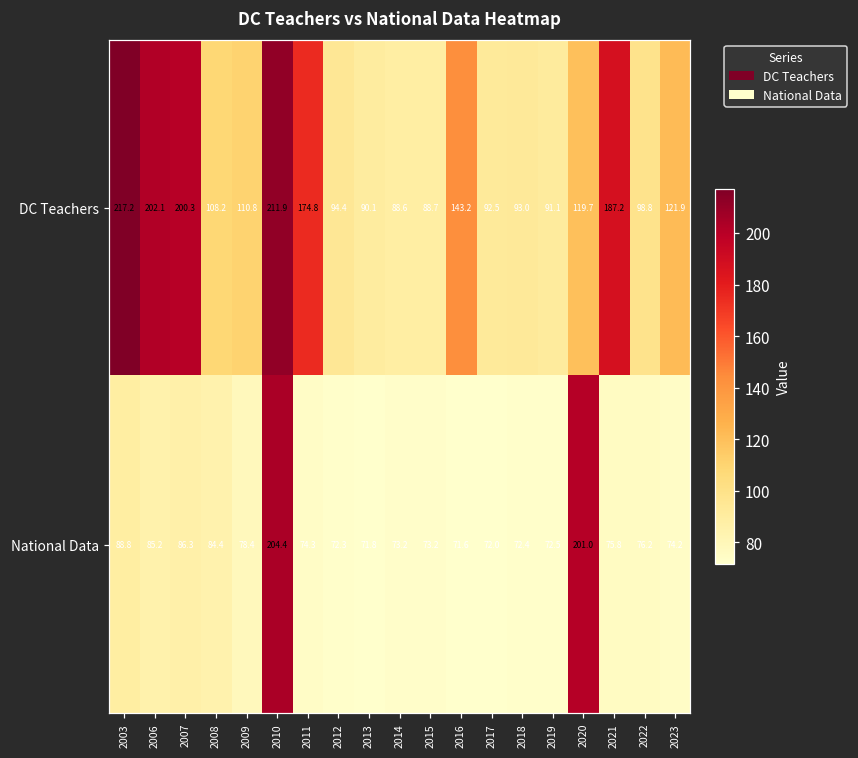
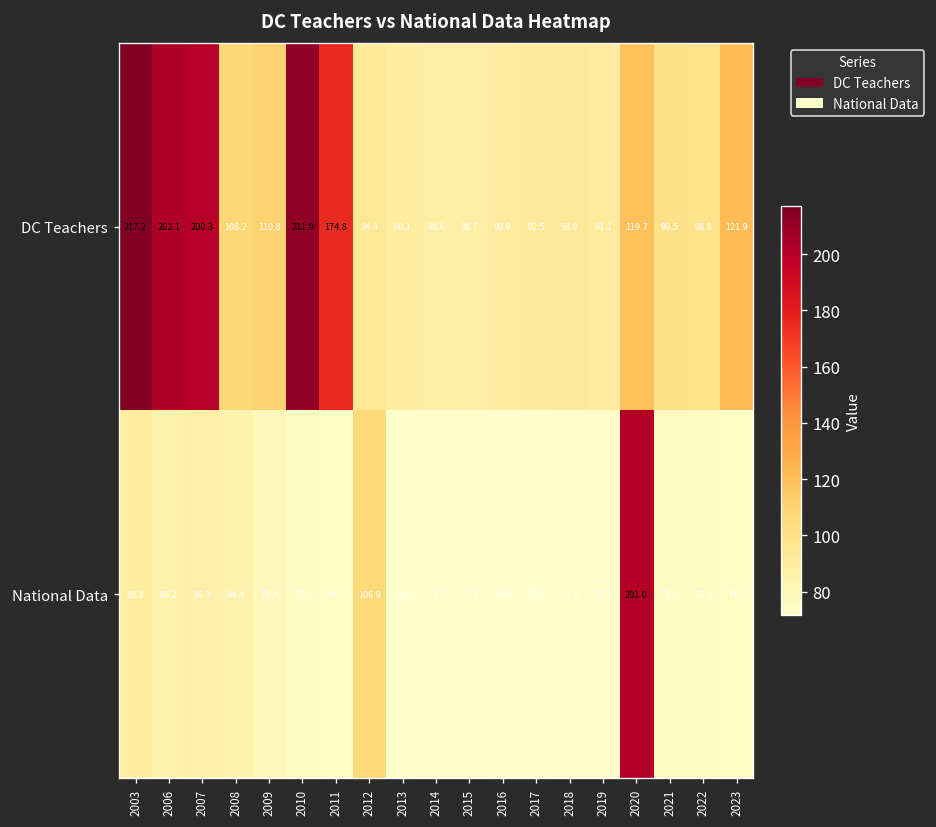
DC Teachers, 2016: 143.2 -> 90.9
DC Teachers, 2021: 187.2 -> 99.5
National Data, 2010: 204.4 -> 75.7
National Data, 2012: 72.3 -> 106.9
